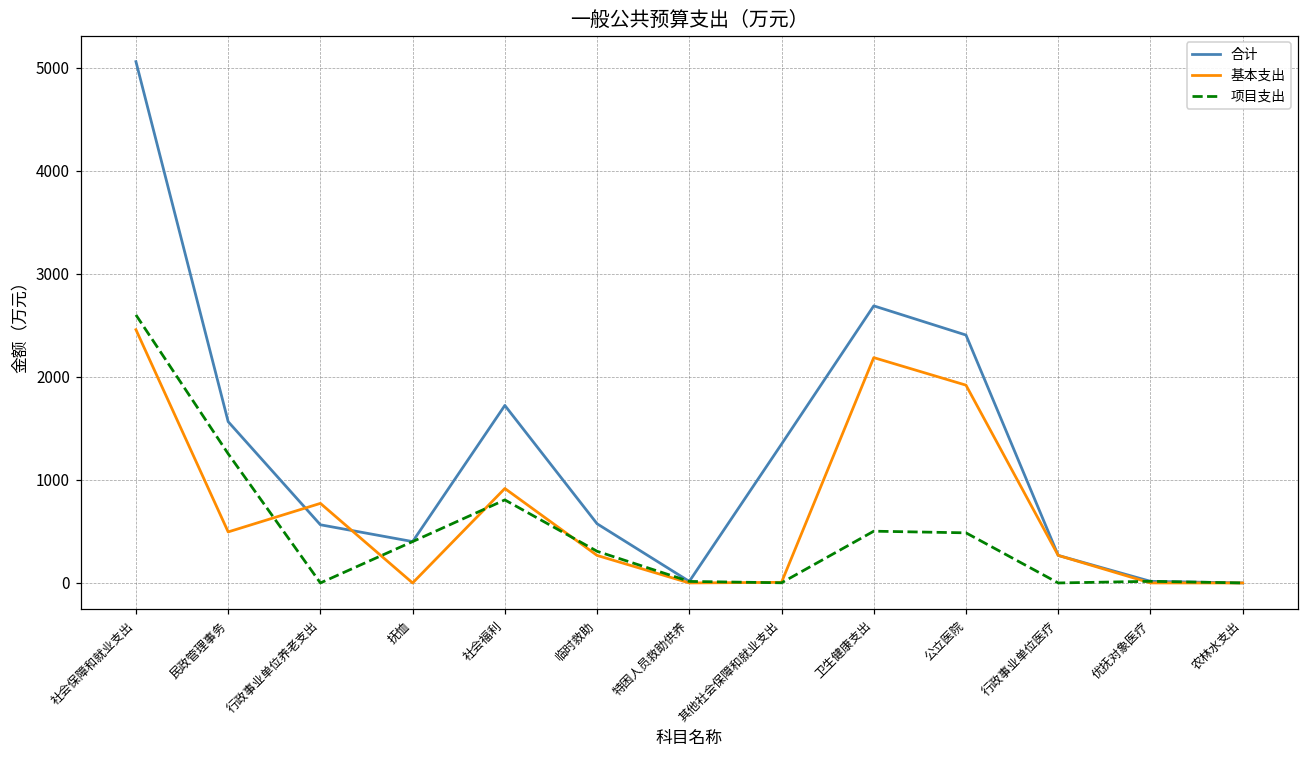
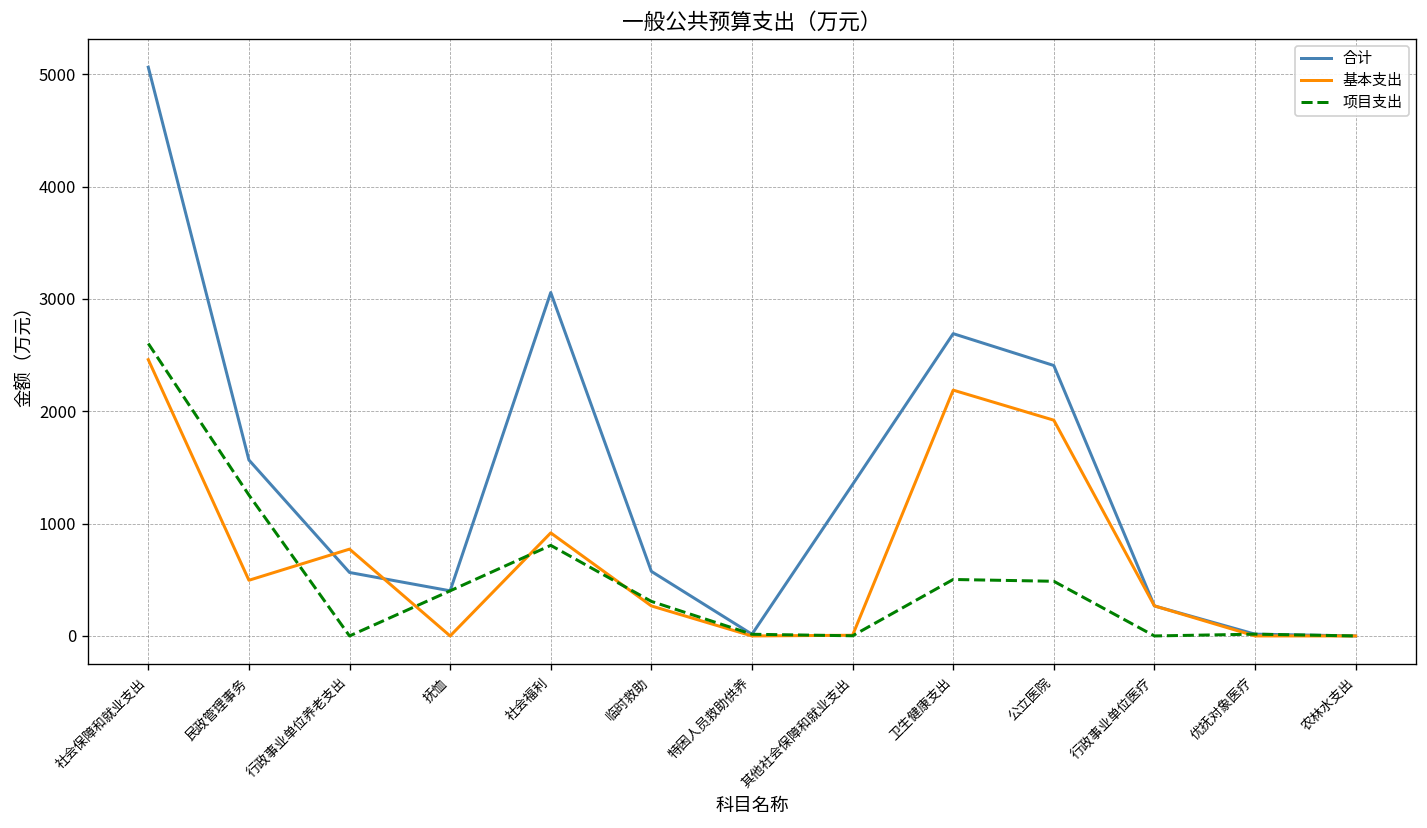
合计, 社会福利: 1700 -> 3100
